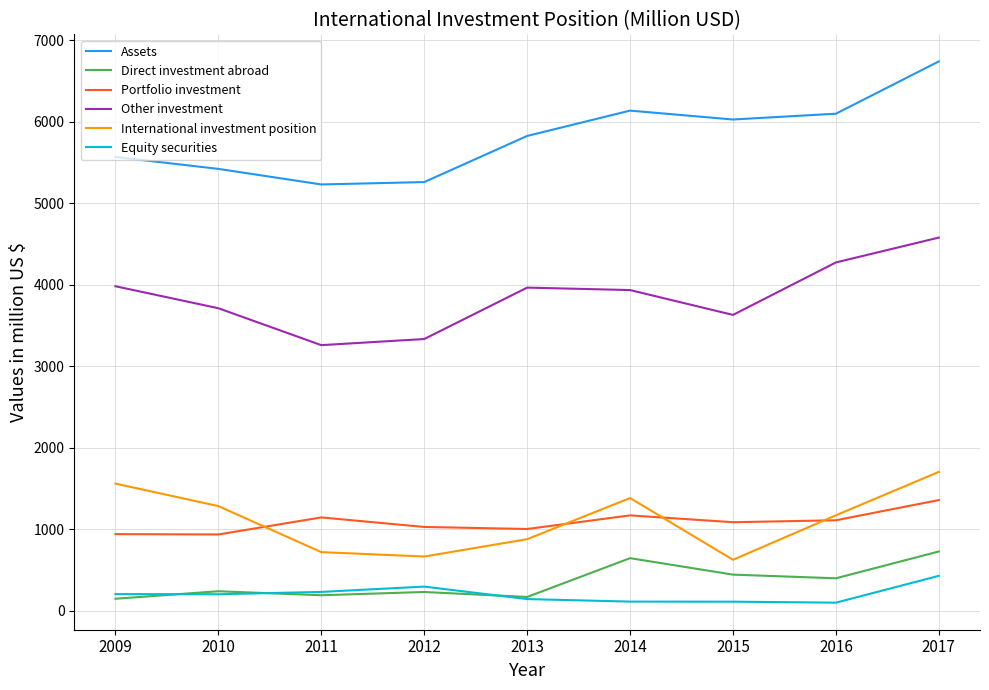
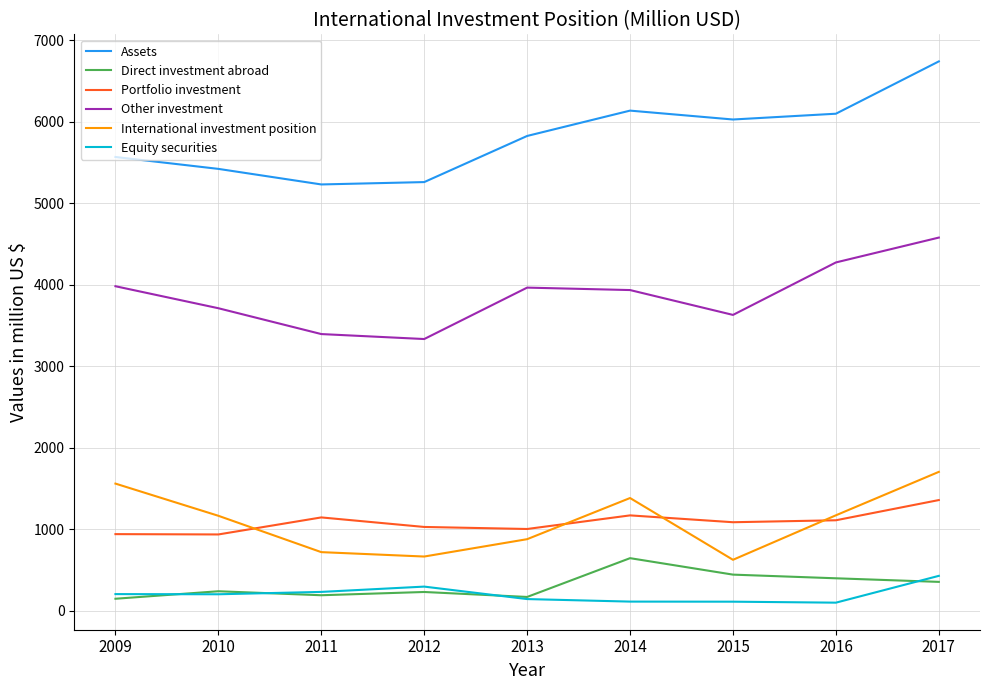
International investment position, 2010: 1300 -> 1200
Other investment, 2011: 3300 -> 3400
Direct investment abroad, 2017: 700 -> 400
